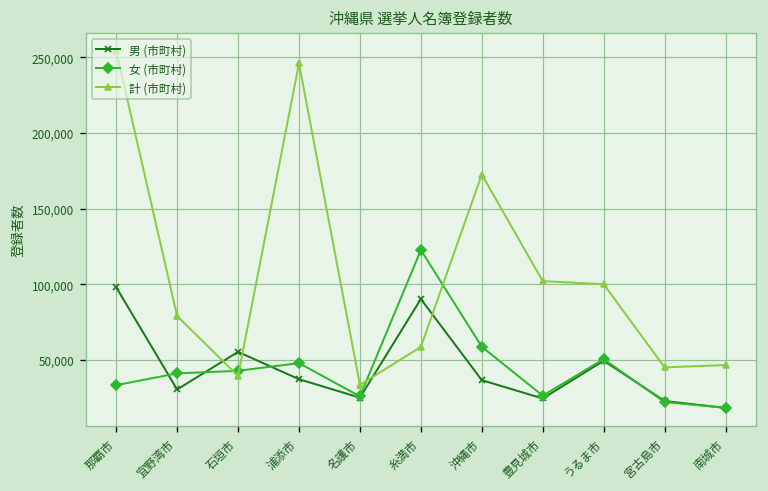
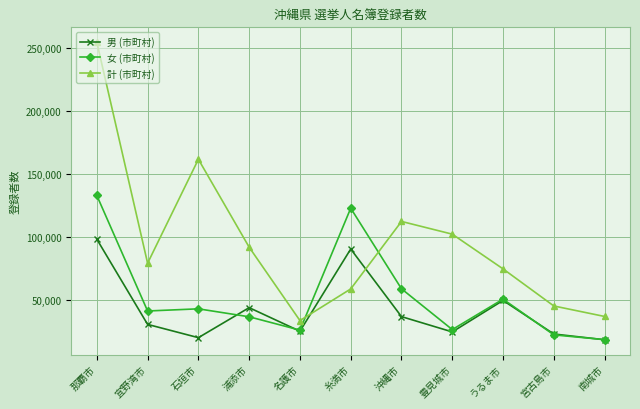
女 (市町村), 那覇市: 33,000 -> 133,000
男 (市町村), 石垣市: 55,000 -> 20,000
計 (市町村), 石垣市: 39,000 -> 161,000
男 (市町村), 浦添市: 37,000 -> 44,000
女 (市町村), 浦添市: 48,000 -> 37,000
計 (市町村), 浦添市: 246,000 -> 92,000
計 (市町村), 沖縄市: 173,000 -> 112,000
計 (市町村), うるま市: 100,000 -> 75,000
計 (市町村), 南城市: 47,000 -> 37,000
